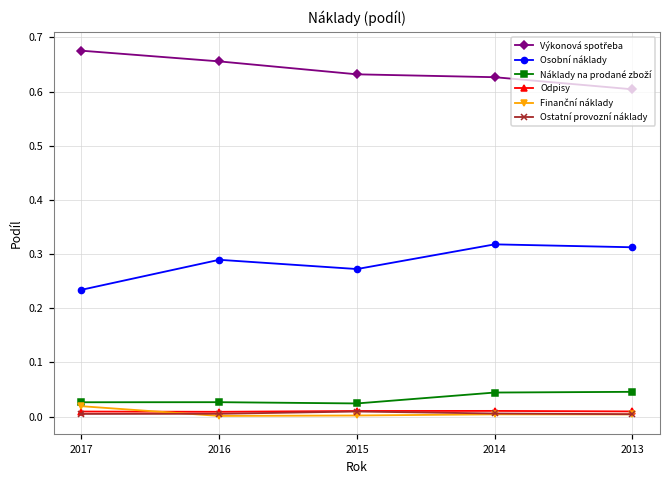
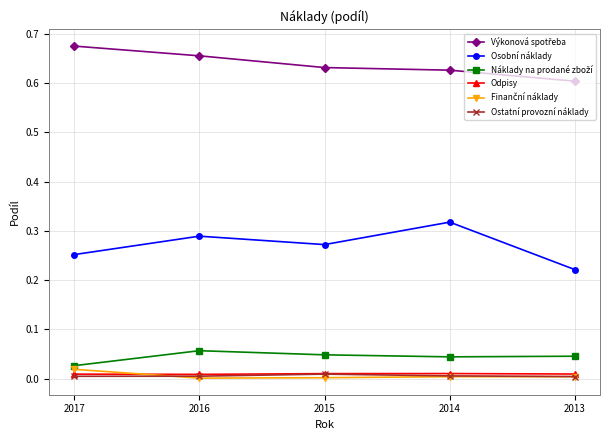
Osobní náklady, 2017: 0.23 -> 0.25
Náklady na prodané zboží, 2016: 0.03 -> 0.06
Náklady na prodané zboží, 2015: 0.02 -> 0.05
Osobní náklady, 2013: 0.31 -> 0.22
